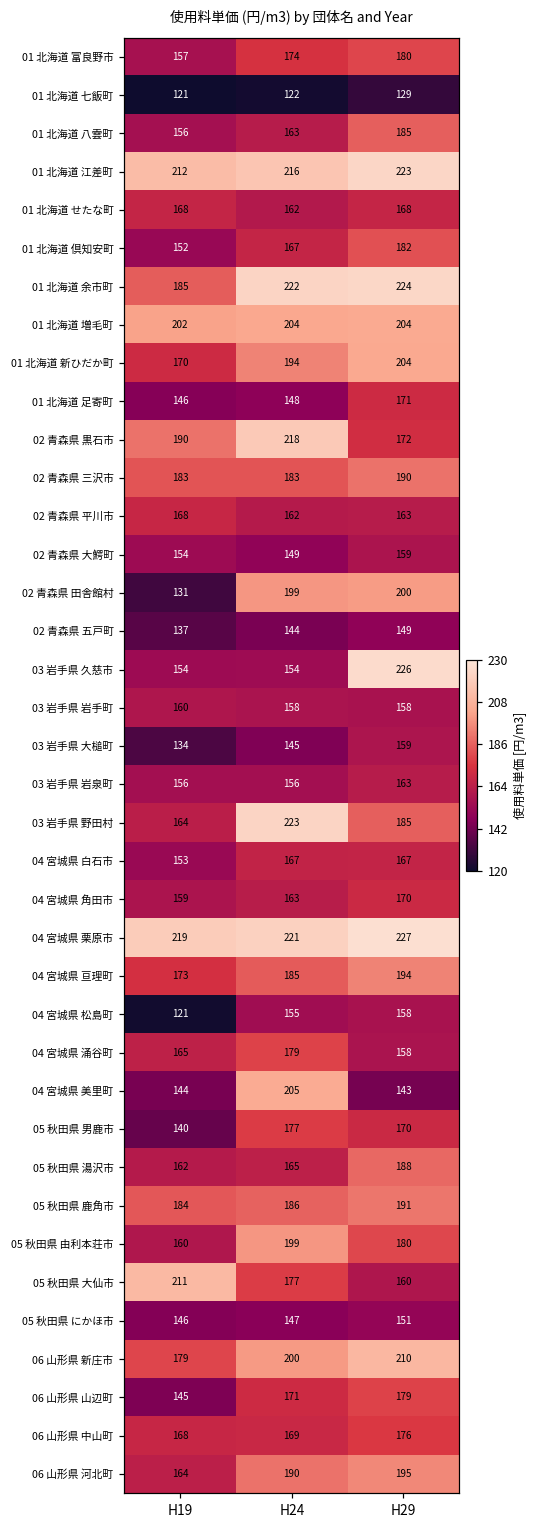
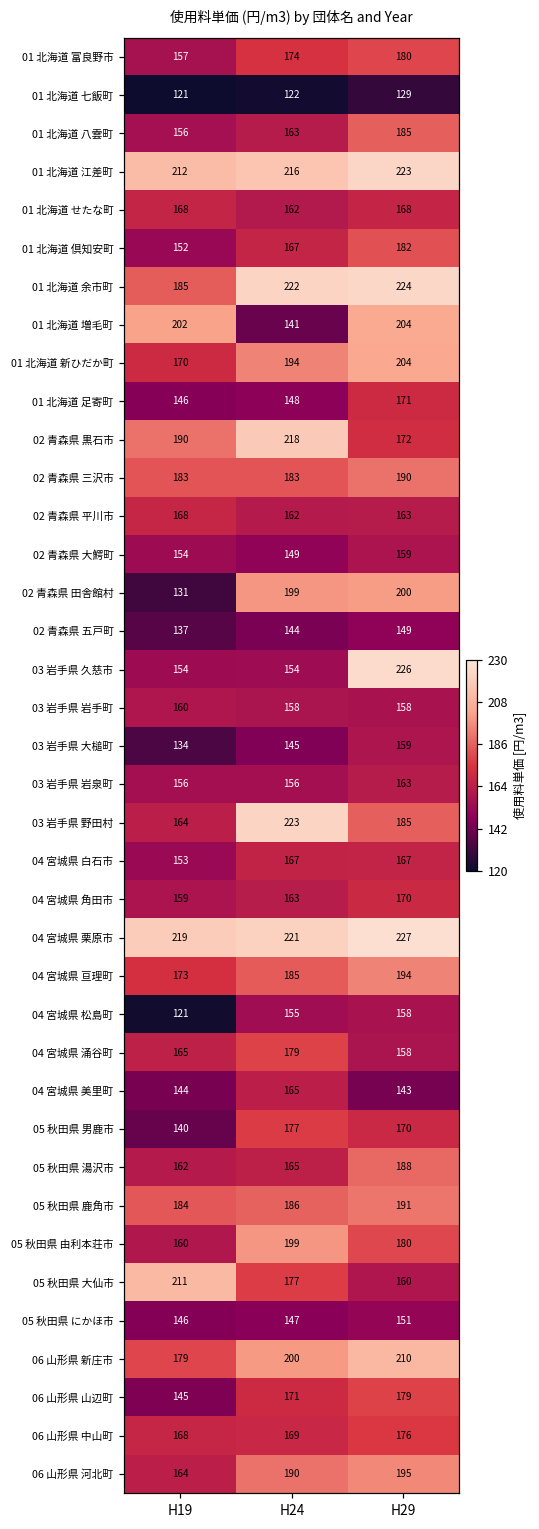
01 北海道 増毛町, H24: 204 -> 141
04 宮城県 美里町, H24: 205 -> 165
